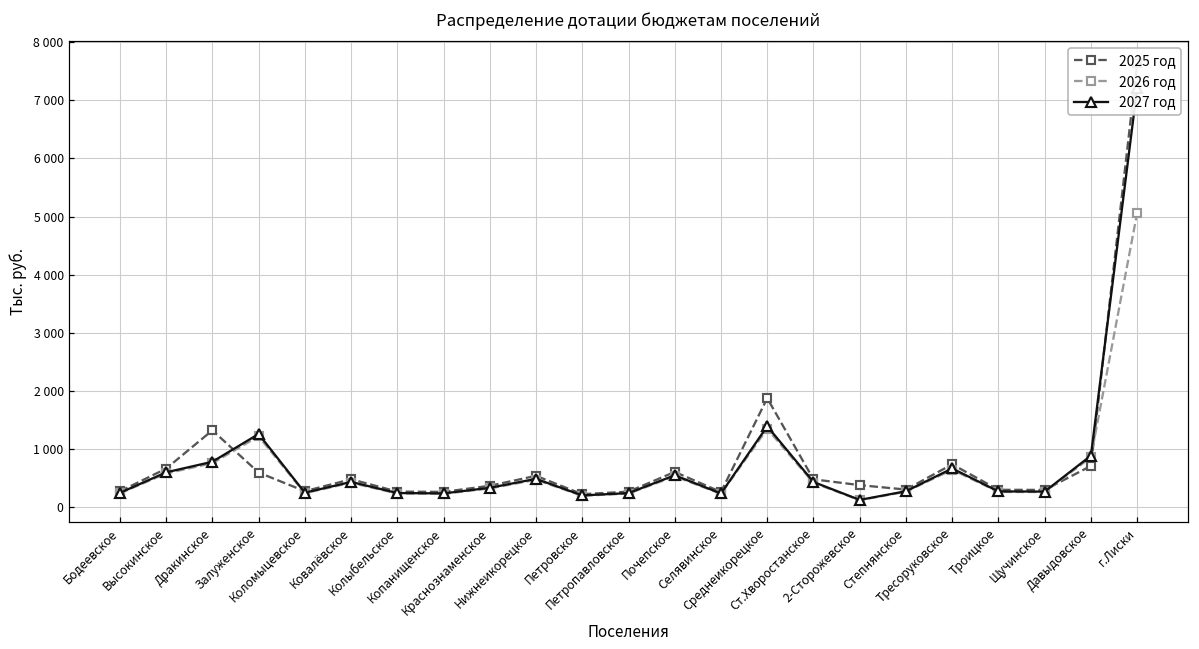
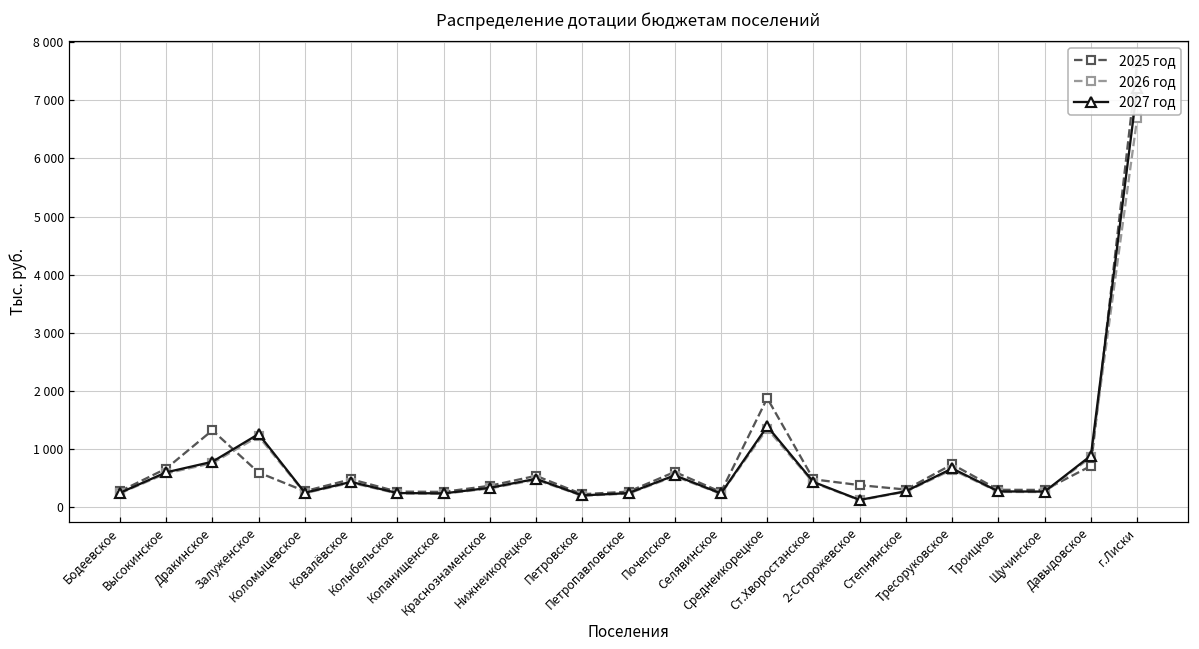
2026 год, г.Лиски: 5100 -> 6700
